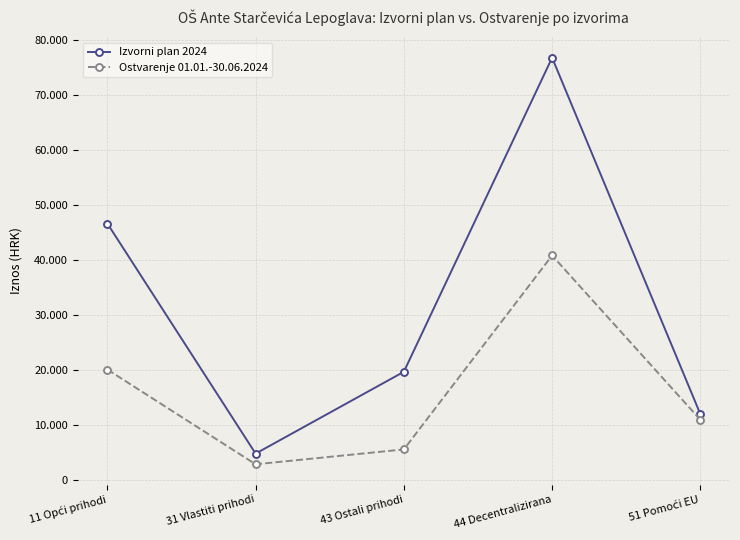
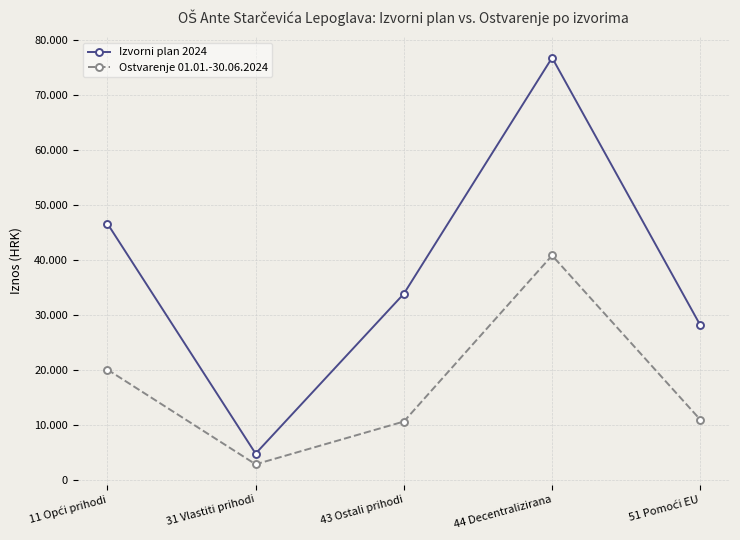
Izvorni plan 2024, 43 Ostali prihodi: 20 -> 34
Ostvarenje 01.01.-30.06.2024, 43 Ostali prihodi: 6 -> 11
Izvorni plan 2024, 51 Pomoći EU: 12 -> 28
